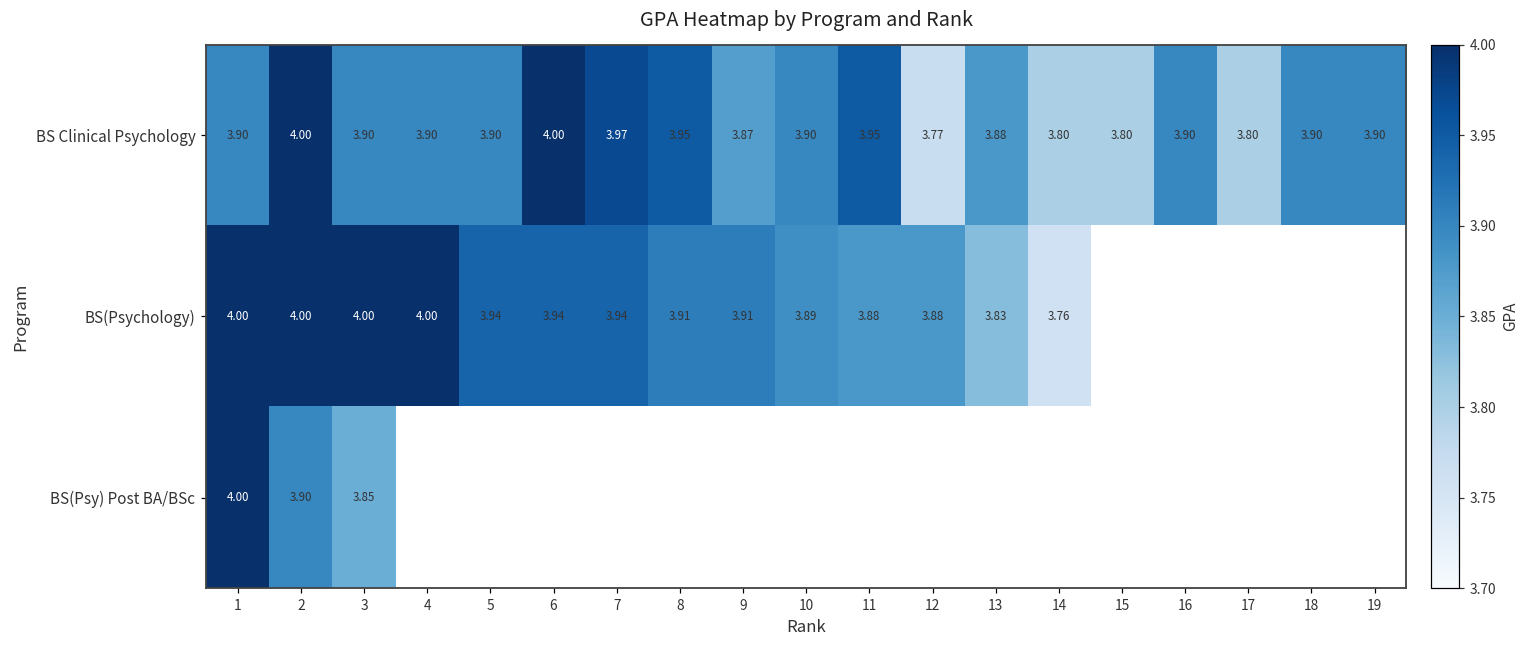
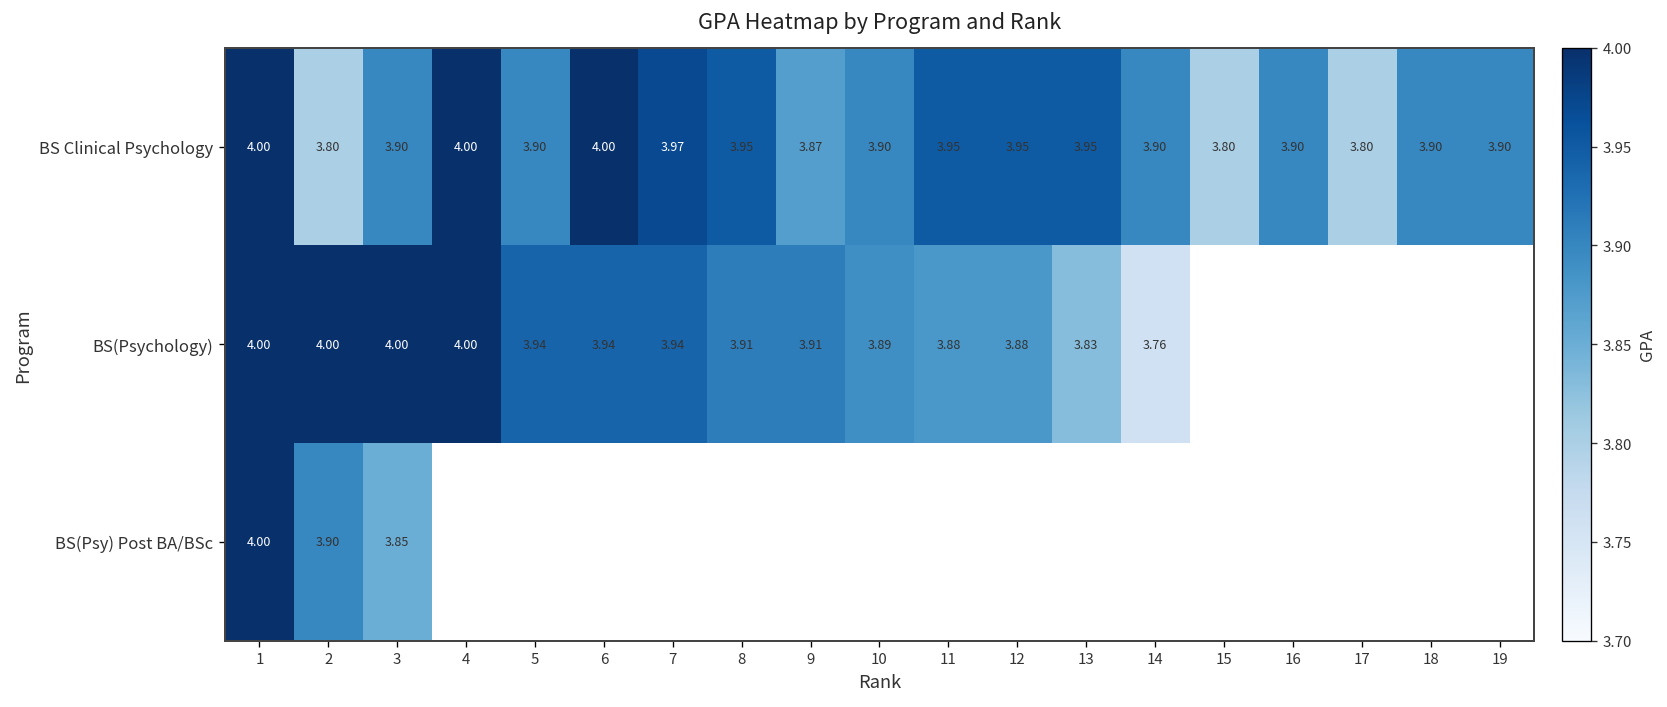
BS Clinical Psychology, 1: 3.90 -> 4.00
BS Clinical Psychology, 2: 4.00 -> 3.80
BS Clinical Psychology, 4: 3.90 -> 4.00
BS Clinical Psychology, 12: 3.77 -> 3.95
BS Clinical Psychology, 13: 3.88 -> 3.95
BS Clinical Psychology, 14: 3.80 -> 3.90
